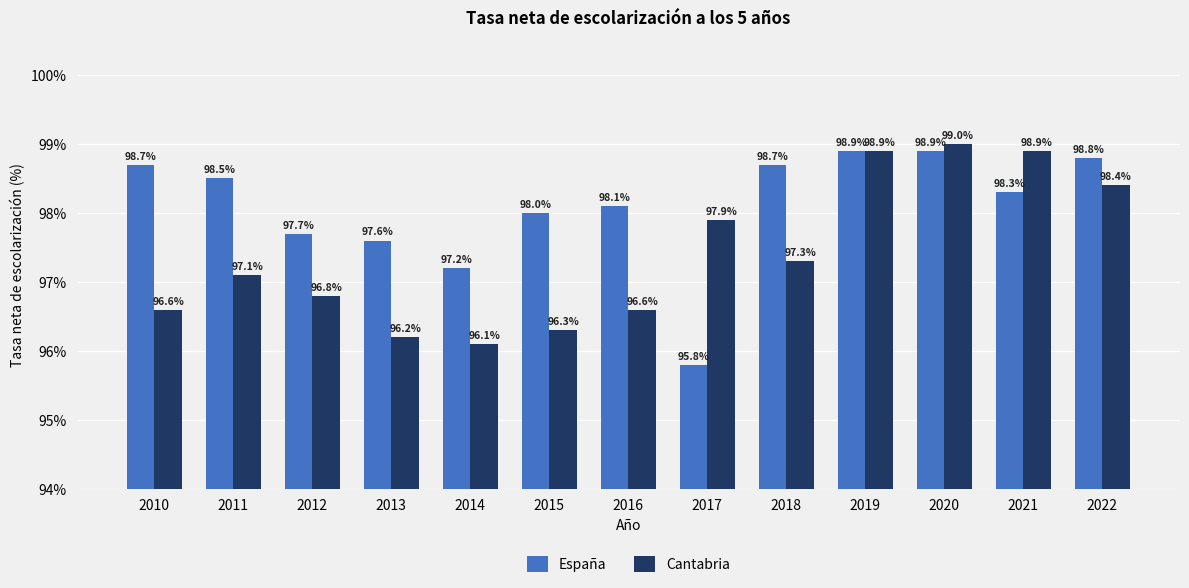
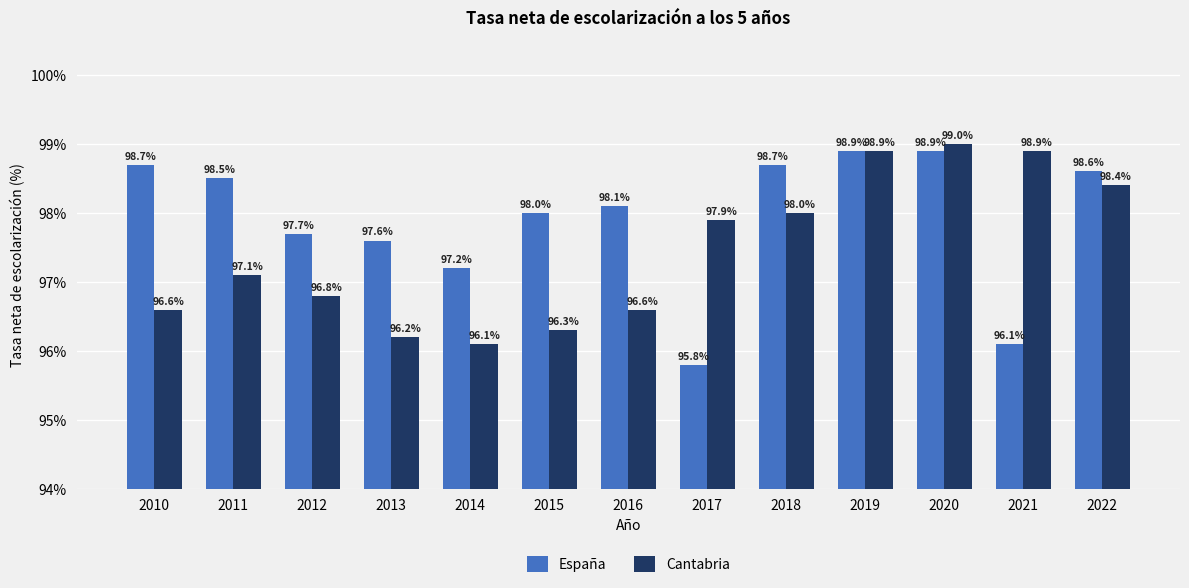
Cantabria, 2018: 97.3% -> 98.0%
España, 2021: 98.3% -> 96.1%
España, 2022: 98.8% -> 98.6%
